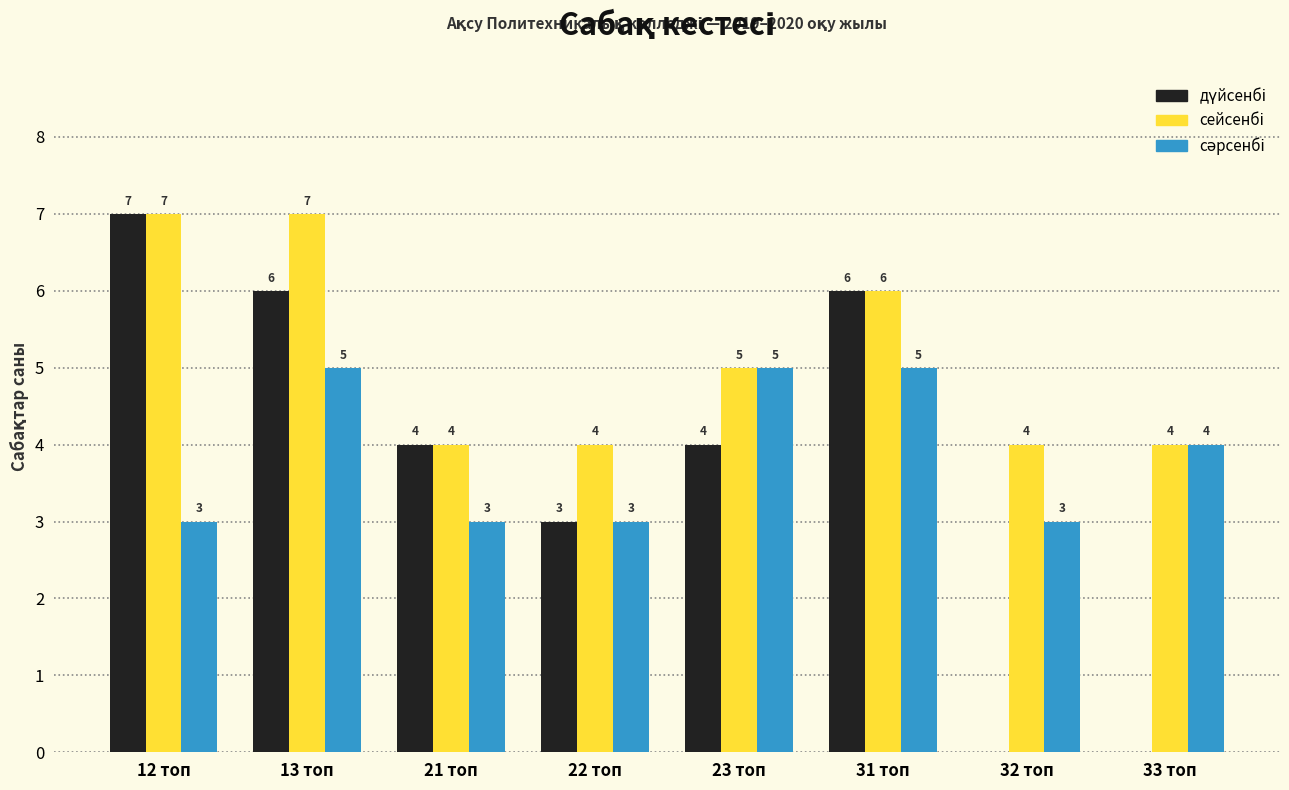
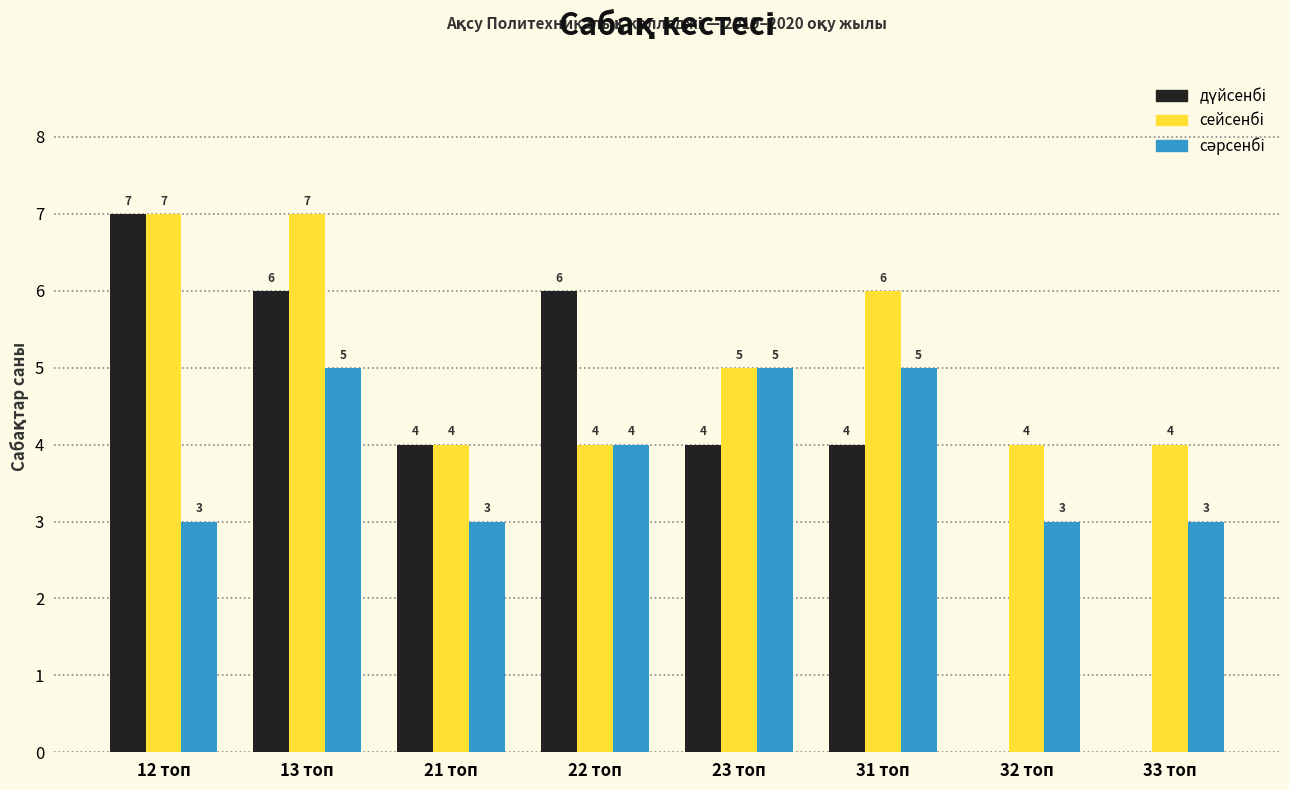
дүйсенбі, 22 топ: 3 -> 6
сәрсенбі, 22 топ: 3 -> 4
дүйсенбі, 31 топ: 6 -> 4
сәрсенбі, 33 топ: 4 -> 3
